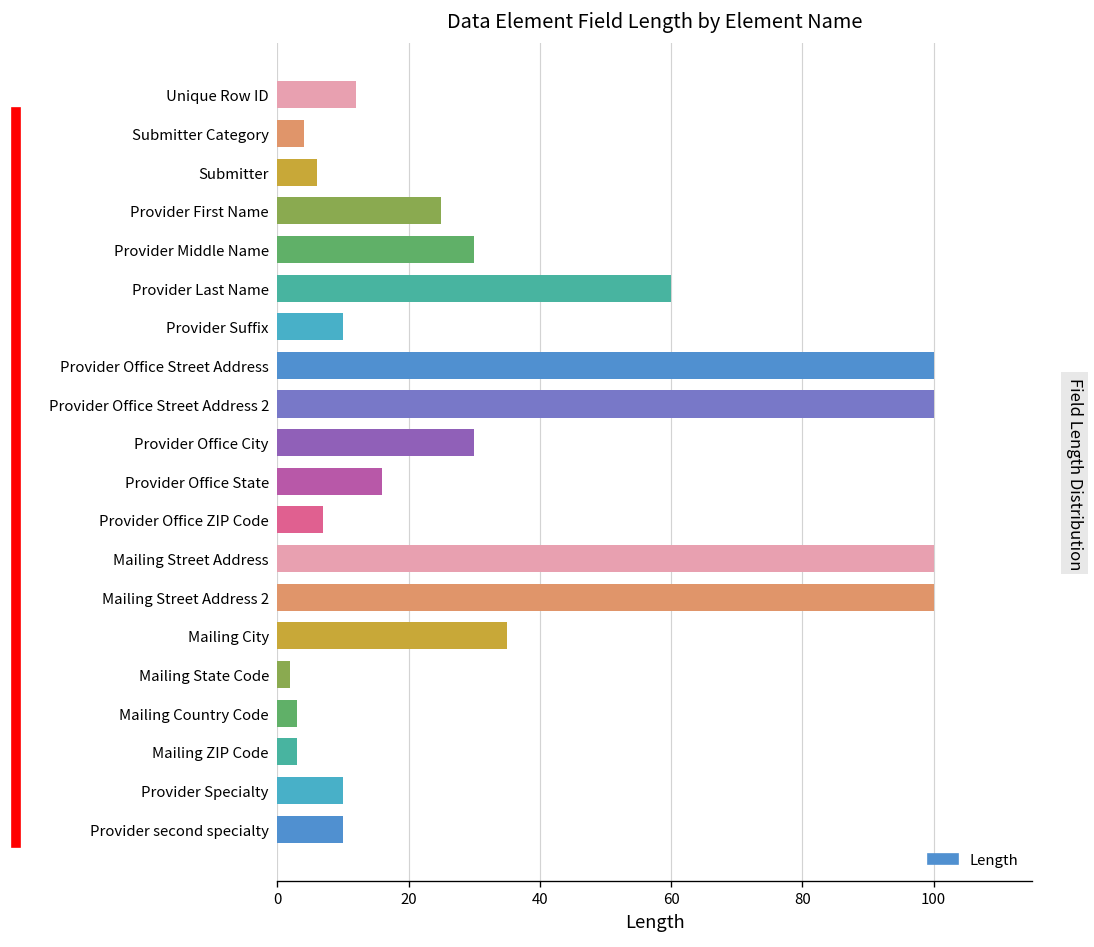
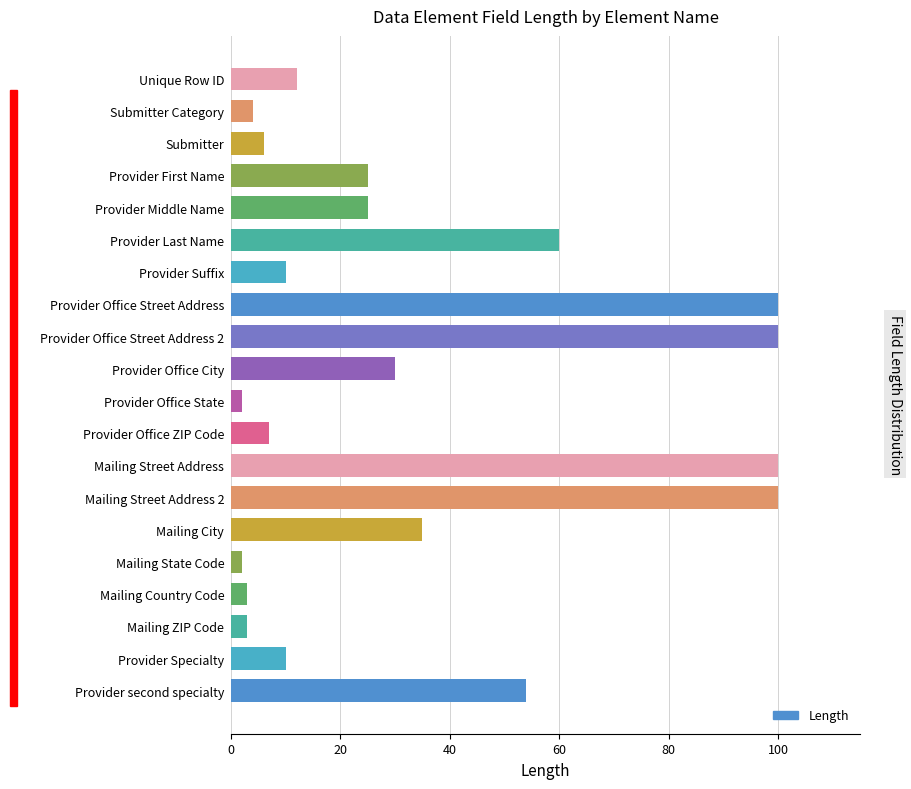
Provider Middle Name: 30 -> 25
Provider Office State: 16 -> 2
Provider second specialty: 10 -> 54
